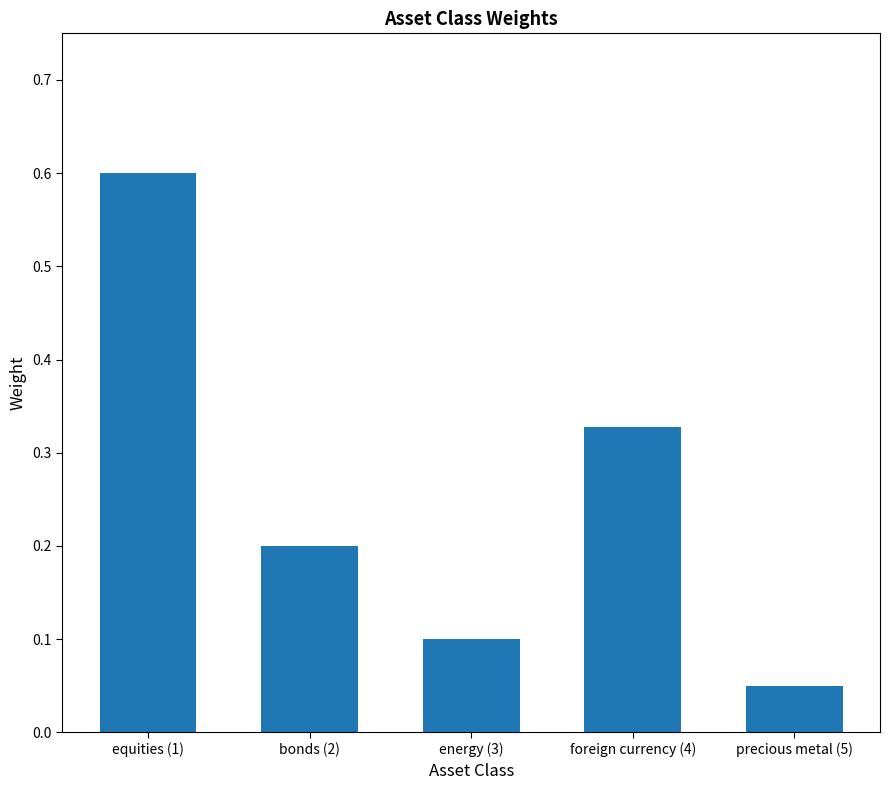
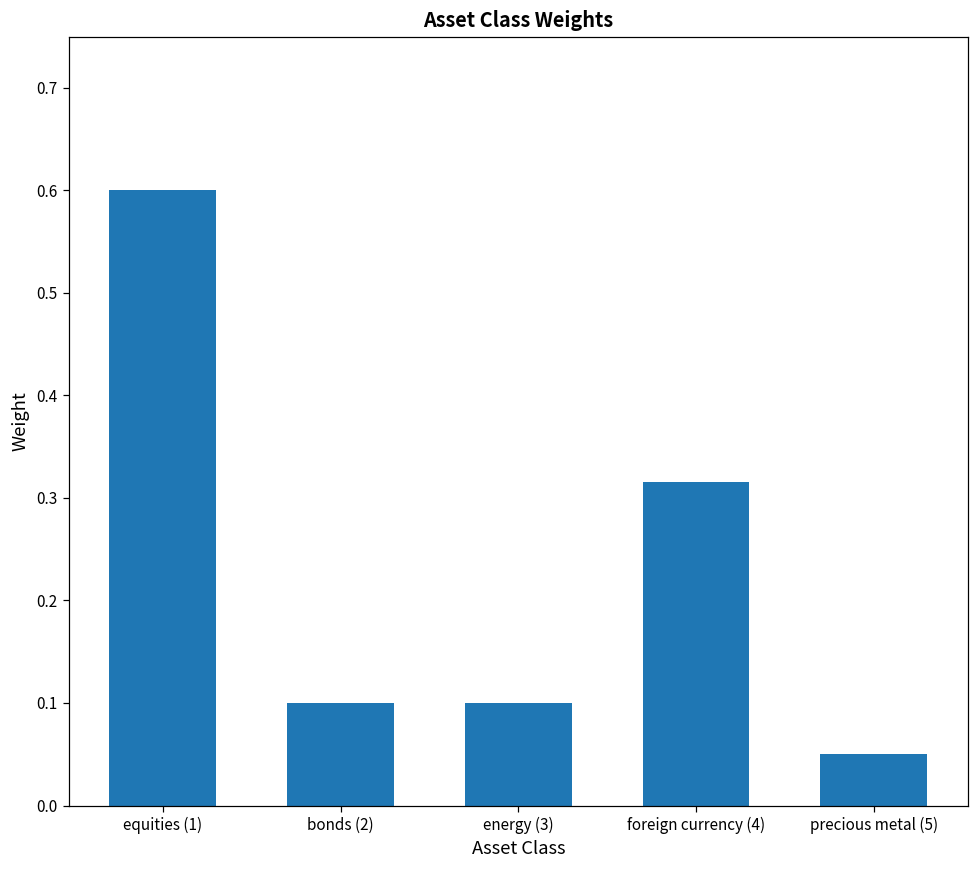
bonds (2): 0.2 -> 0.1
foreign currency (4): 0.33 -> 0.32
